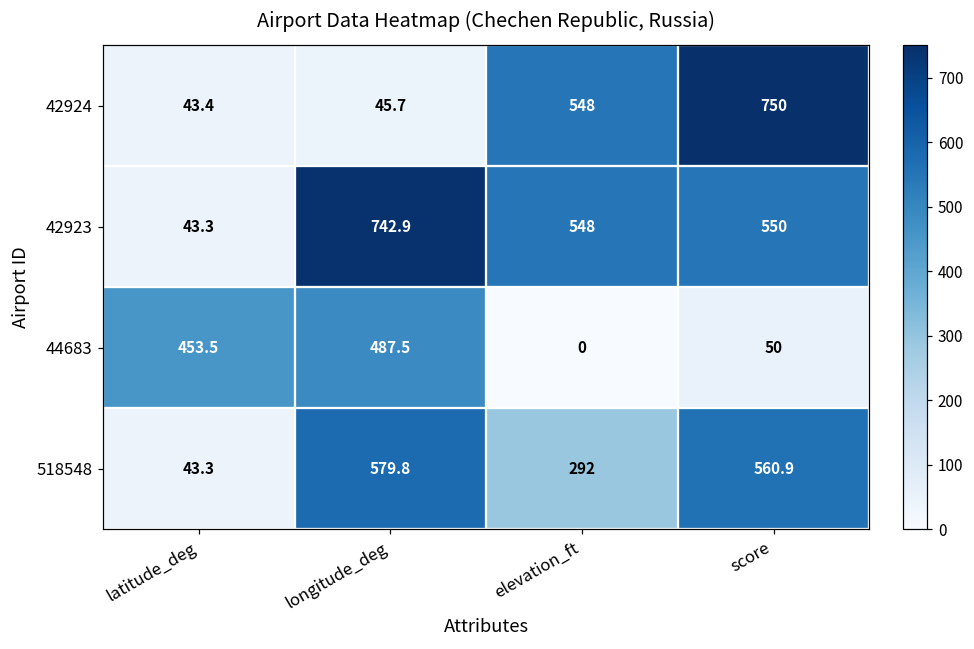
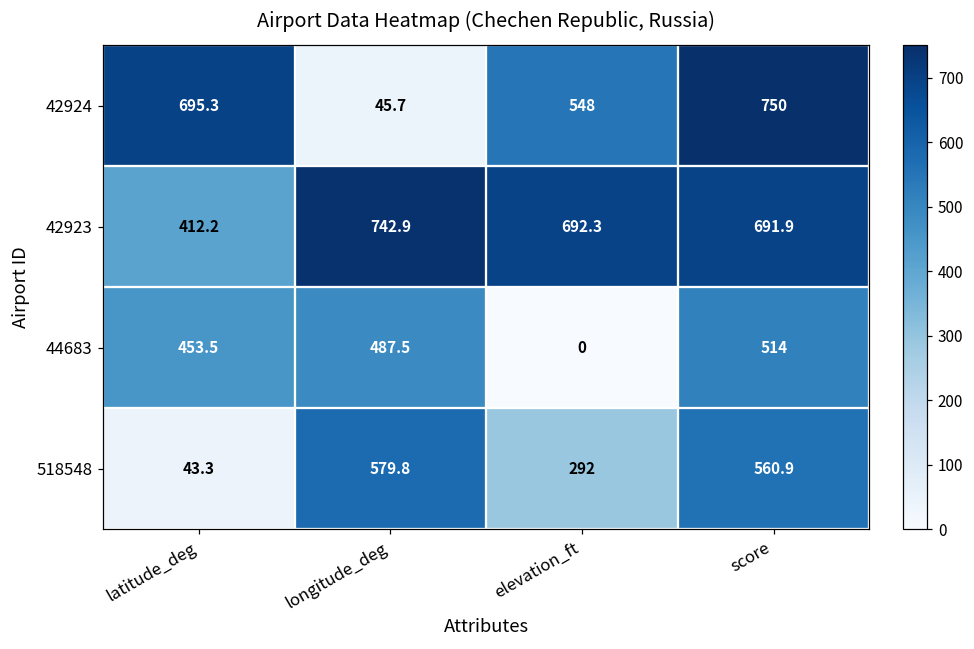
42924, latitude_deg: 43.4 -> 695.3
42923, latitude_deg: 43.3 -> 412.2
42923, elevation_ft: 548 -> 692.3
42923, score: 550 -> 691.9
44683, score: 50 -> 514
